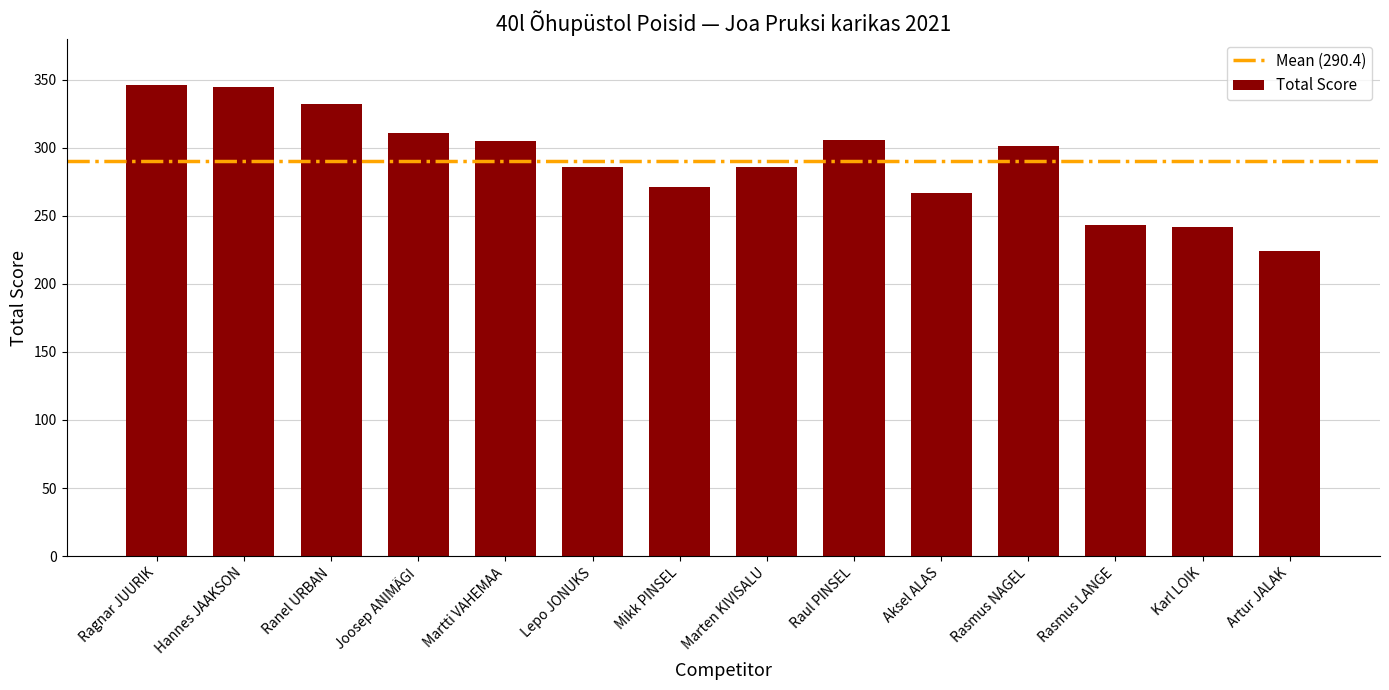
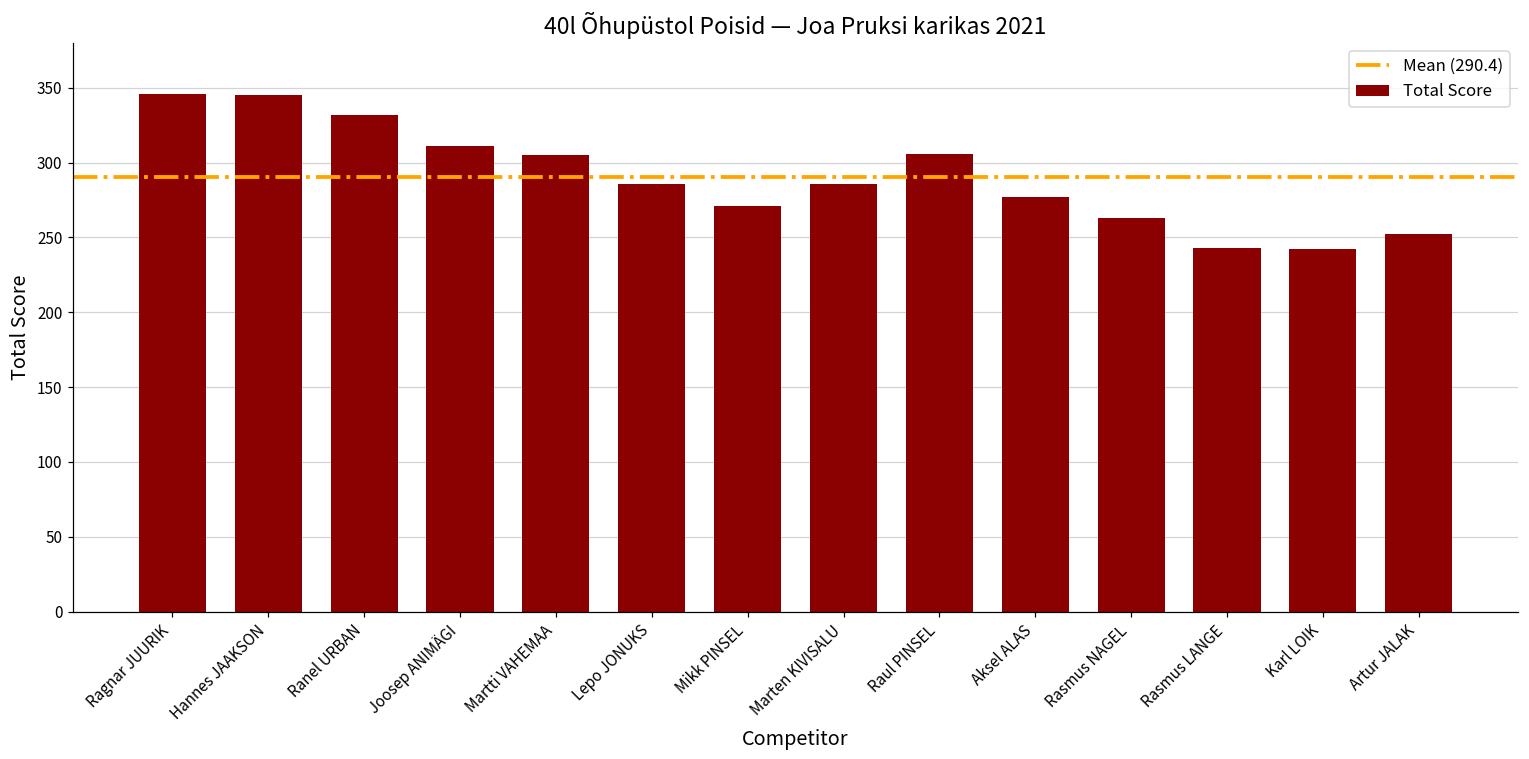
Aksel ALAS: 267 -> 277
Rasmus NAGEL: 301 -> 263
Artur JALAK: 224 -> 252
